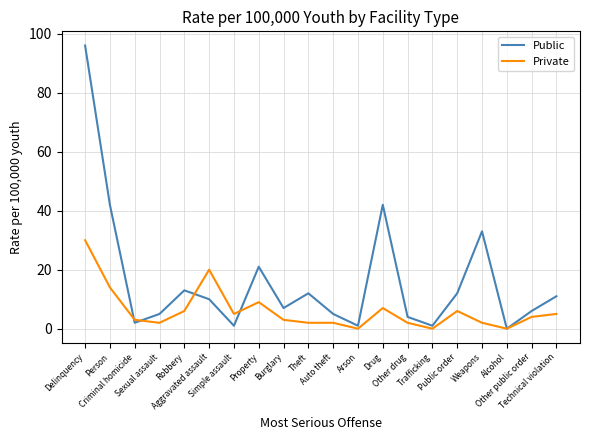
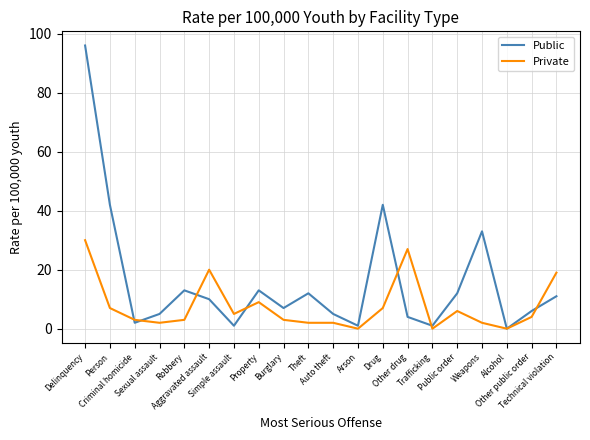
Private, Person: 14 -> 7
Private, Robbery: 6 -> 3
Public, Property: 21 -> 13
Private, Other drug: 2 -> 27
Private, Technical violation: 5 -> 19
